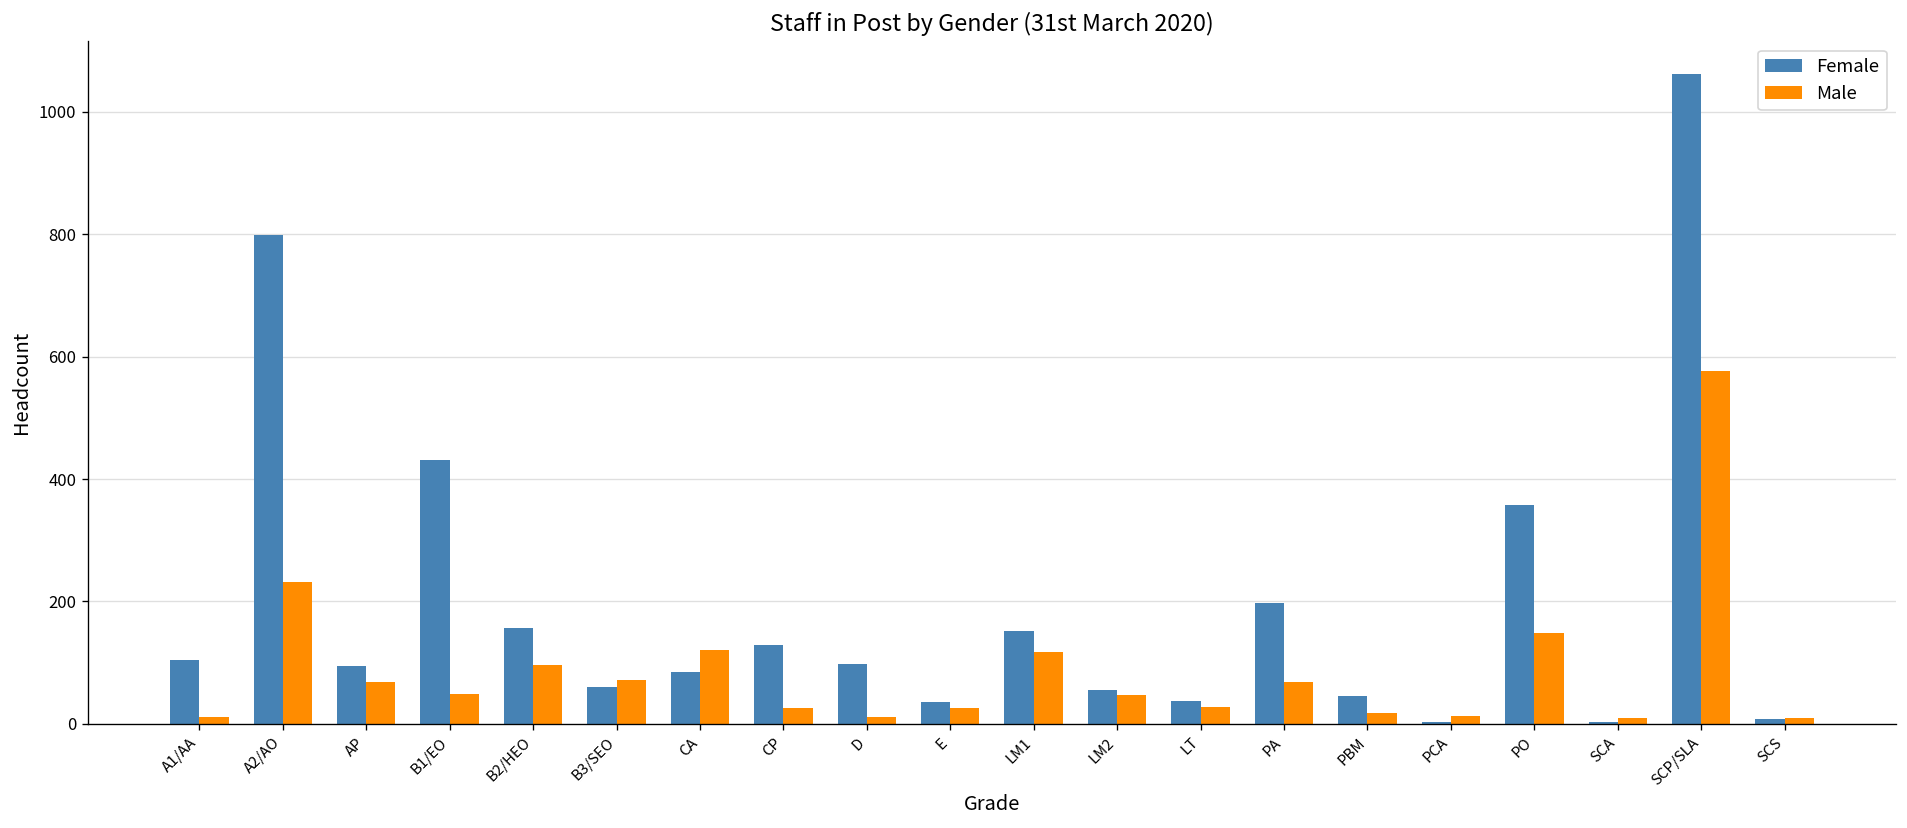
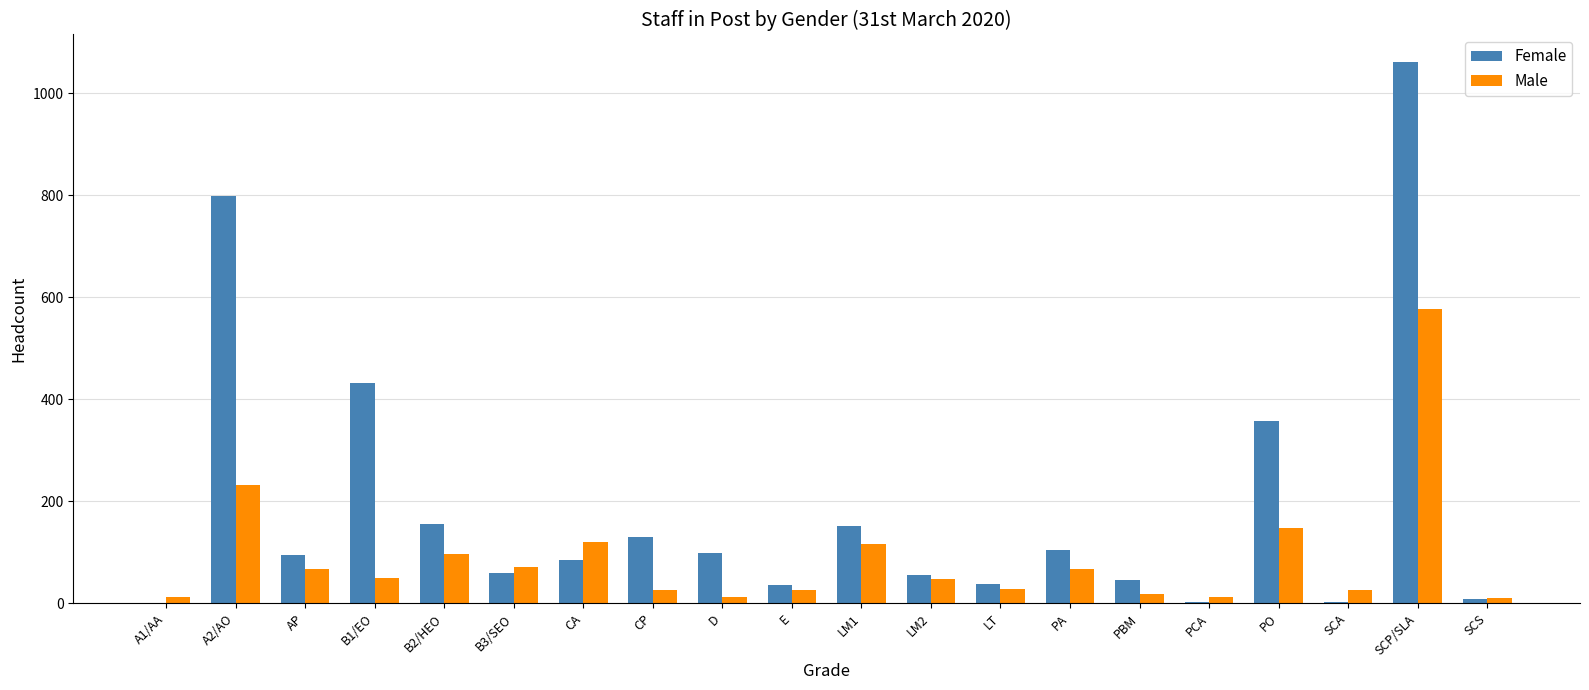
Female, A1/AA: 110 -> 0
Female, PA: 200 -> 100
Male, SCA: 10 -> 30
